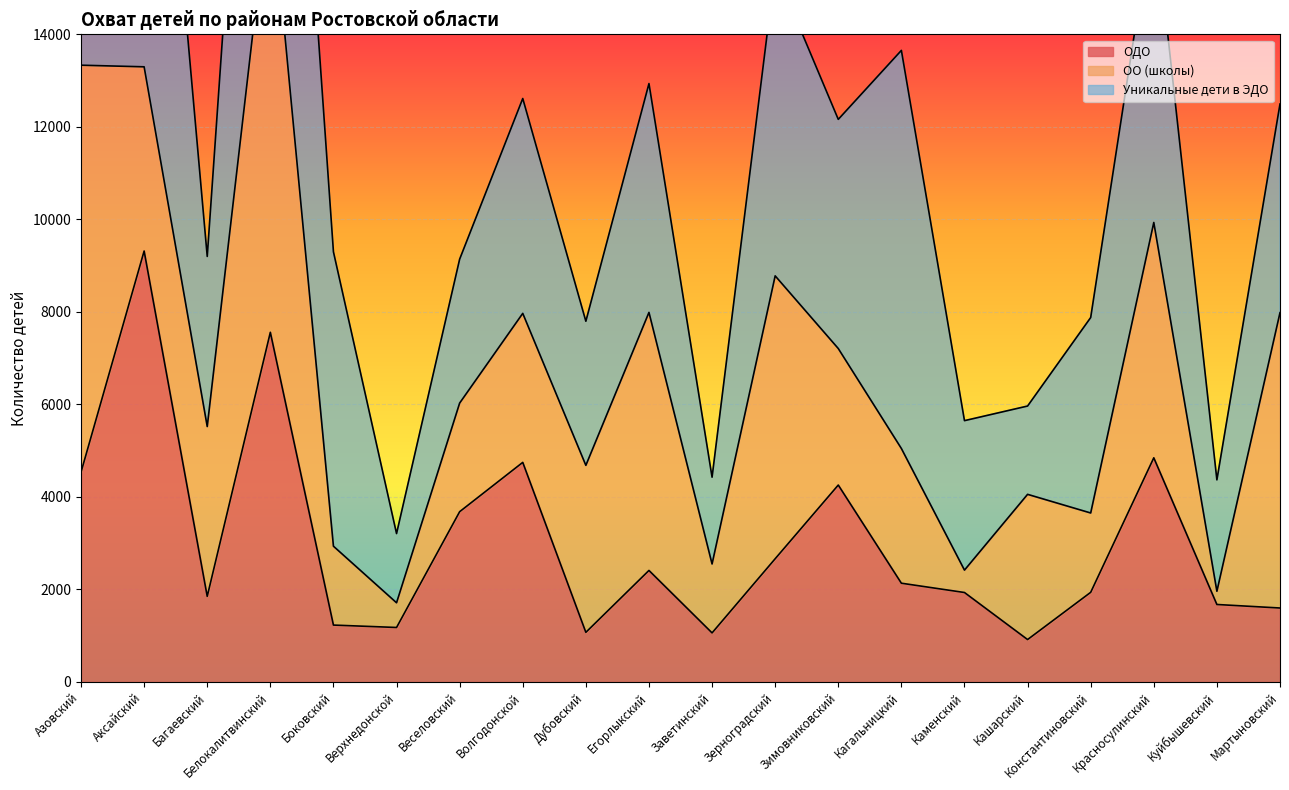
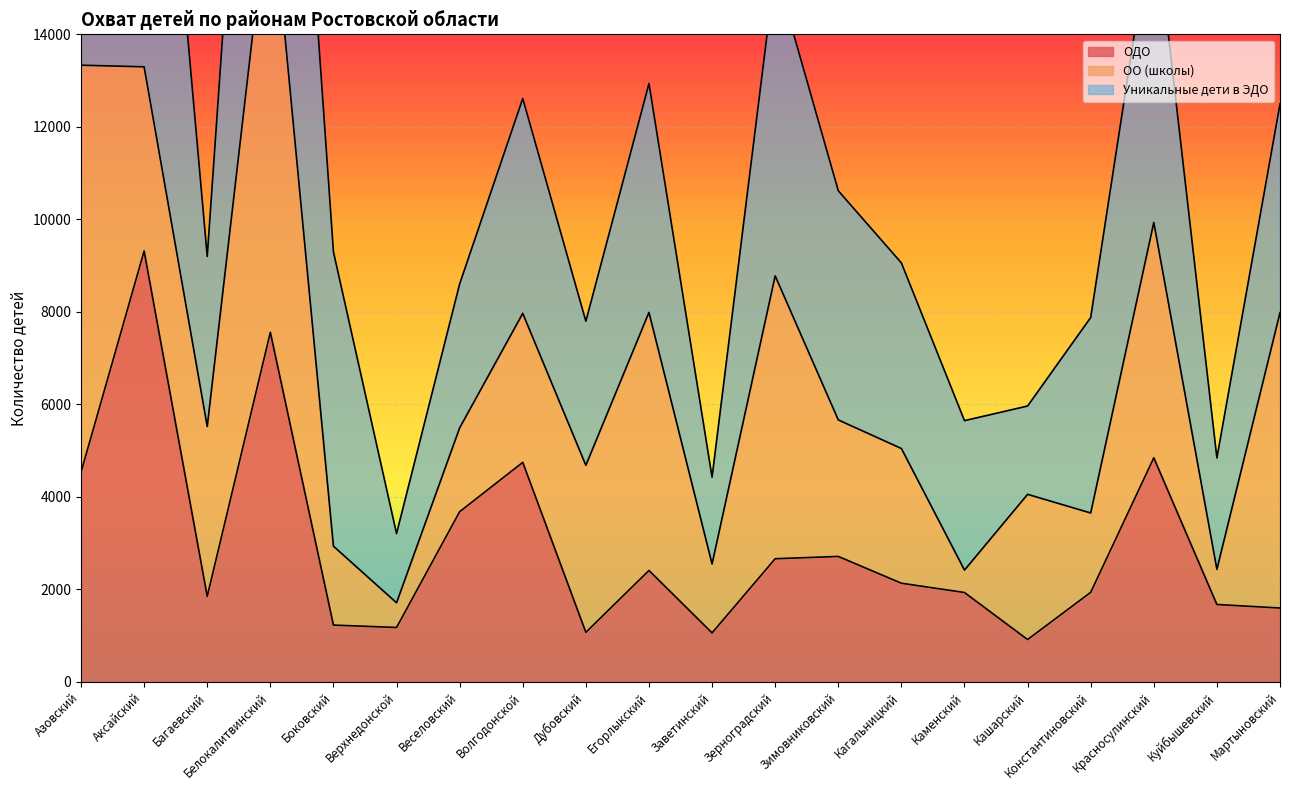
ОО (школы), Веселовский: 2300 -> 1800
ОДО, Зимовниковский: 4300 -> 2700
Уникальные дети в ЭДО, Кагальницкий: 8600 -> 4000
ОО (школы), Куйбышевский: 300 -> 800
